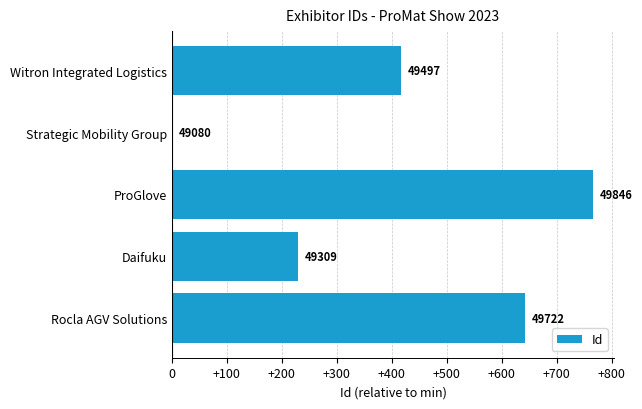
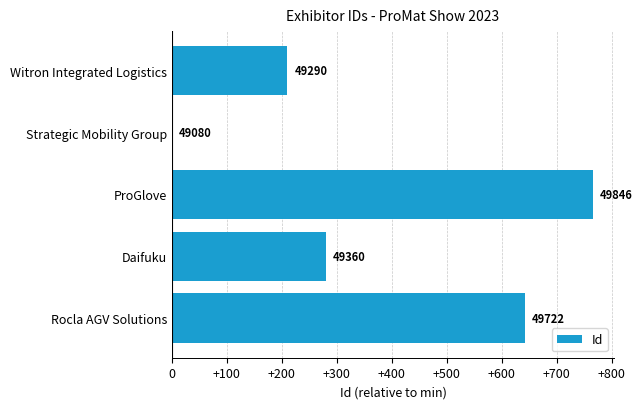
Witron Integrated Logistics: 49497 -> 49290
Daifuku: 49309 -> 49360
